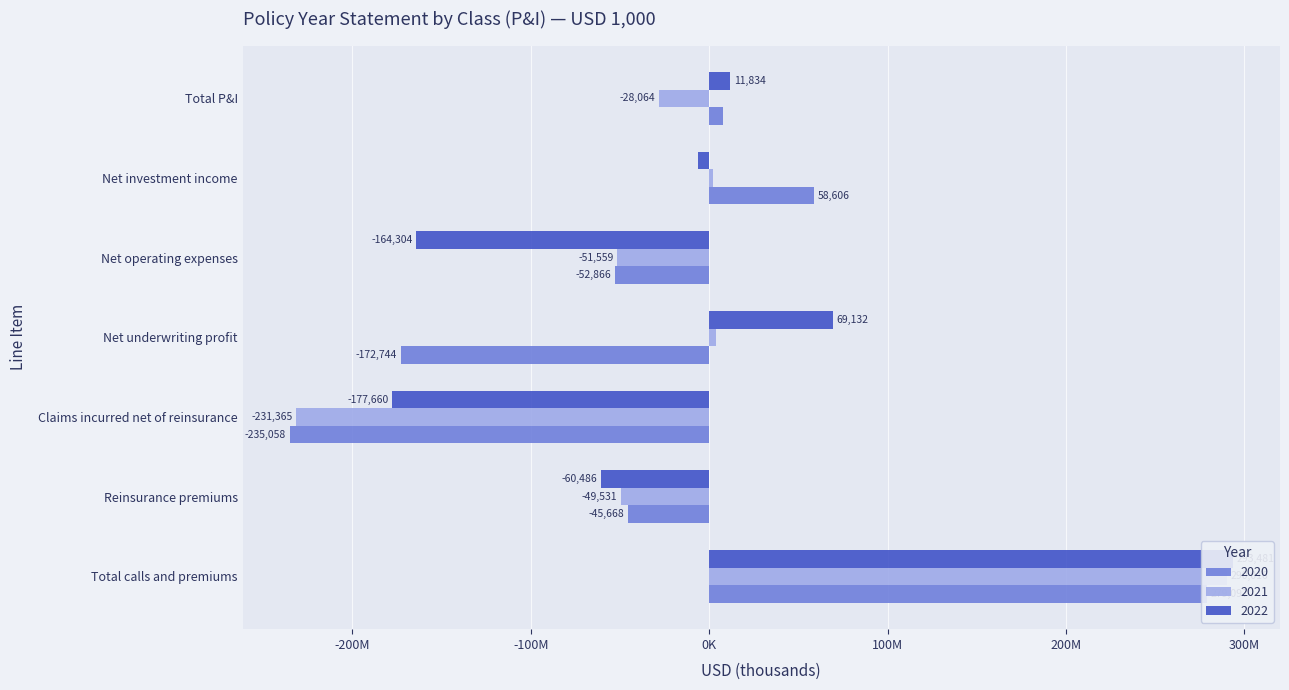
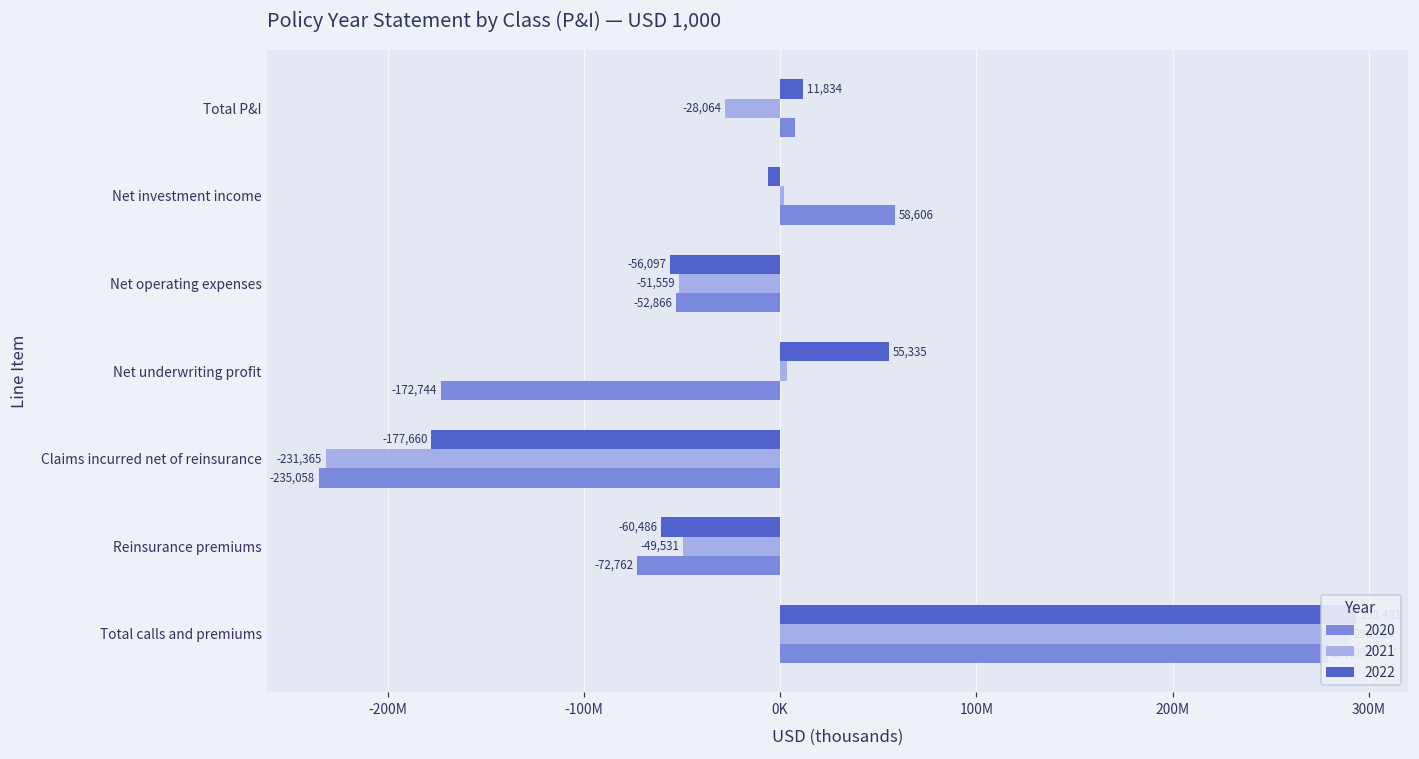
2022, Net operating expenses: -164,304 -> -56,097
2022, Net underwriting profit: 69,132 -> 55,335
2020, Reinsurance premiums: -45,668 -> -72,762
